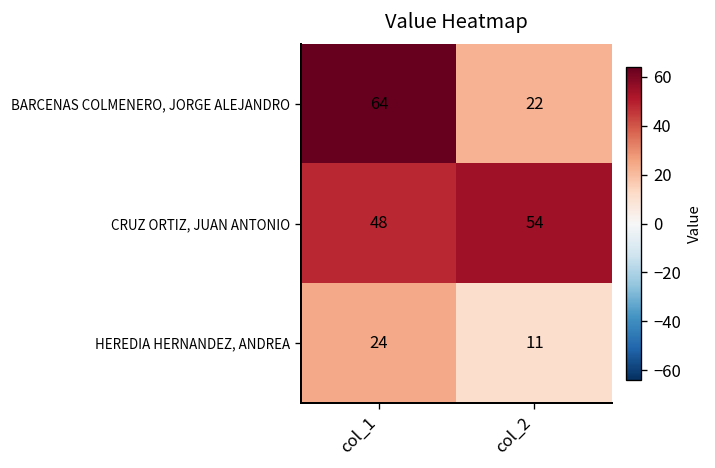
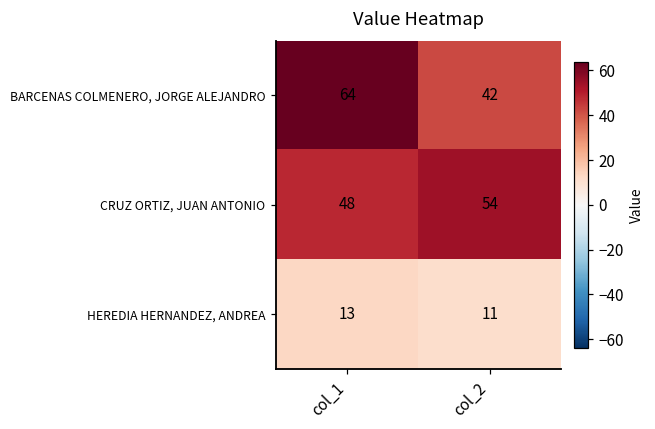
BARCENAS COLMENERO, JORGE ALEJANDRO, col_2: 22 -> 42
HEREDIA HERNANDEZ, ANDREA, col_1: 24 -> 13
